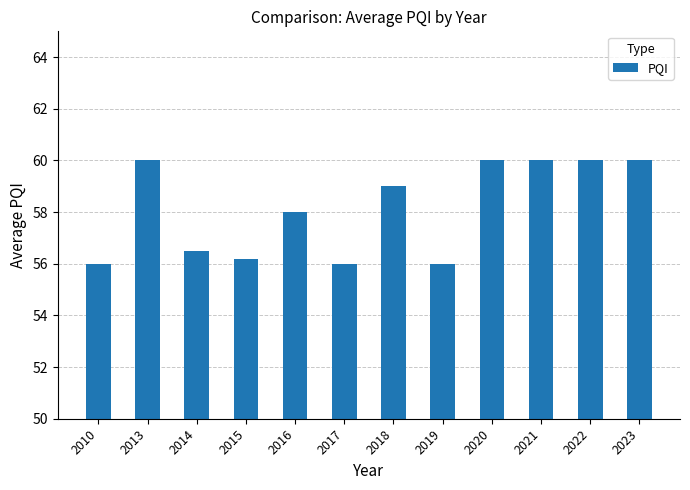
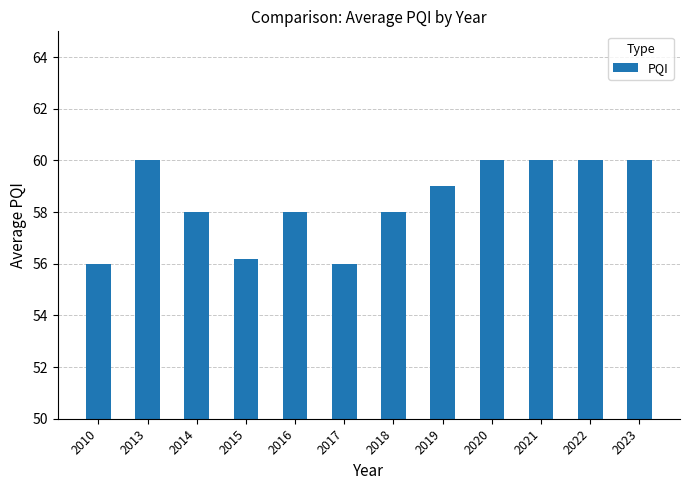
2014: 56.5 -> 58.0
2018: 59 -> 58
2019: 56 -> 59
